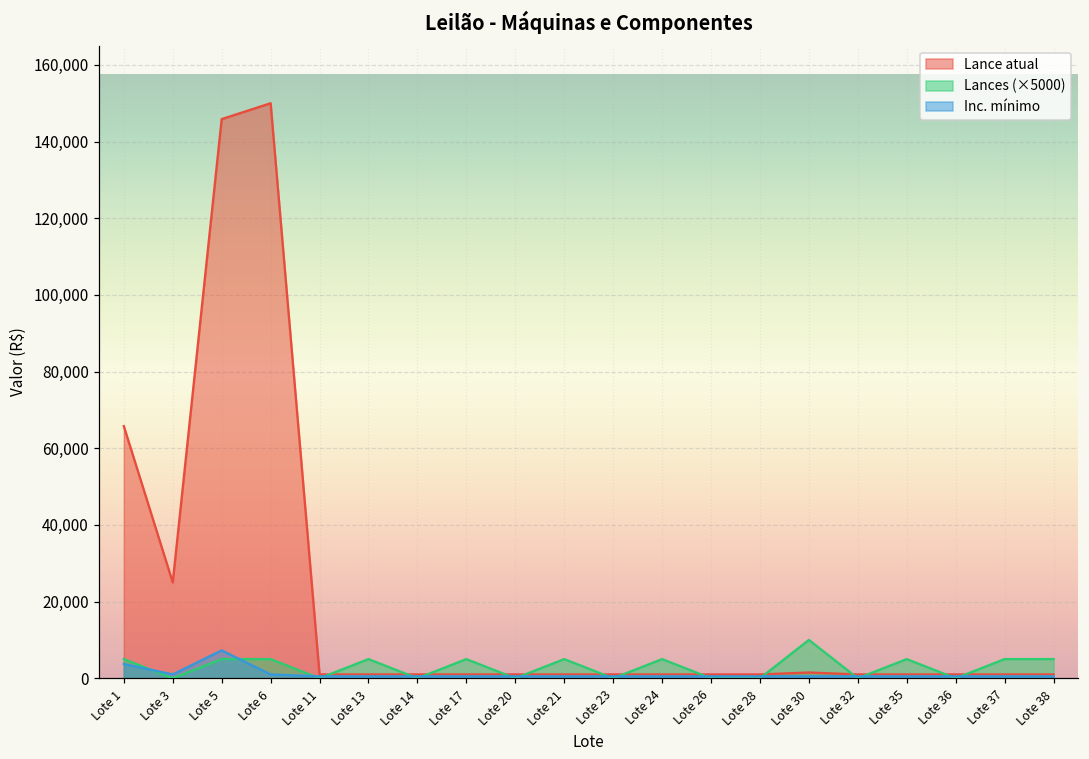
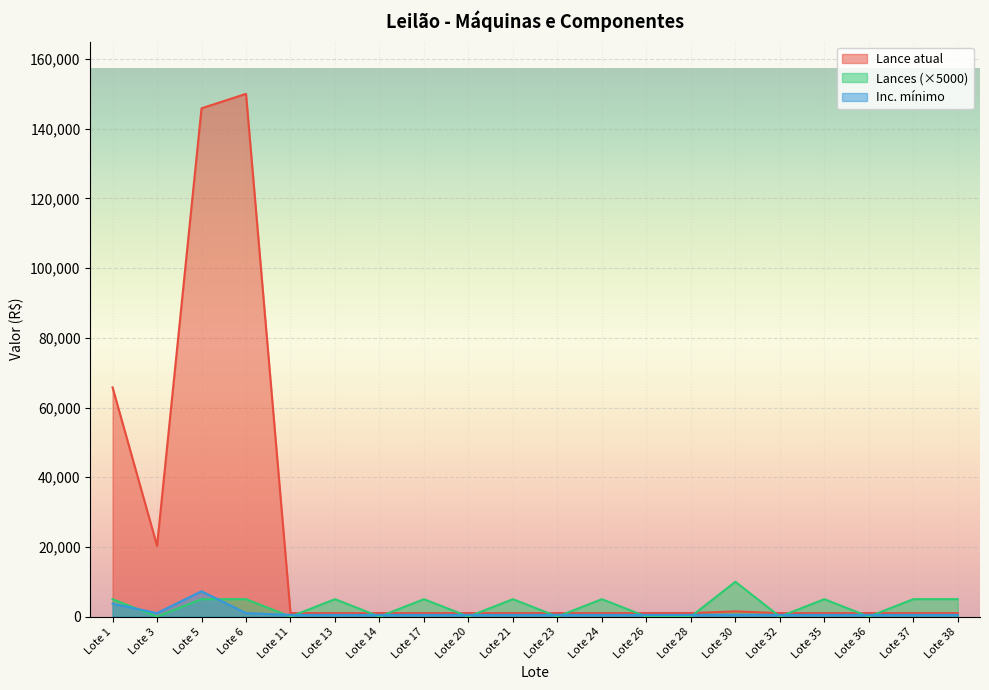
Lance atual, Lote 3: 25,000 -> 20,000
